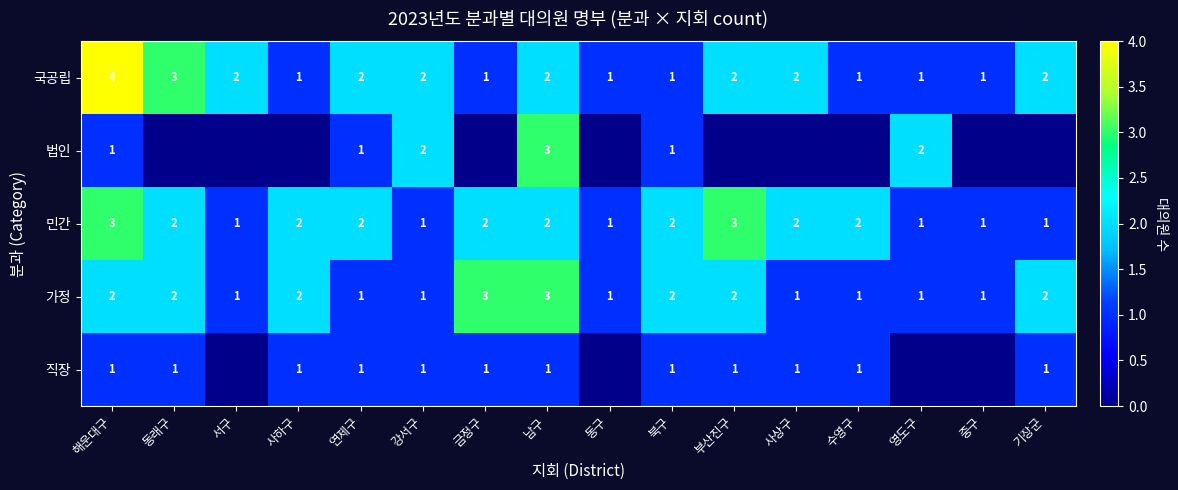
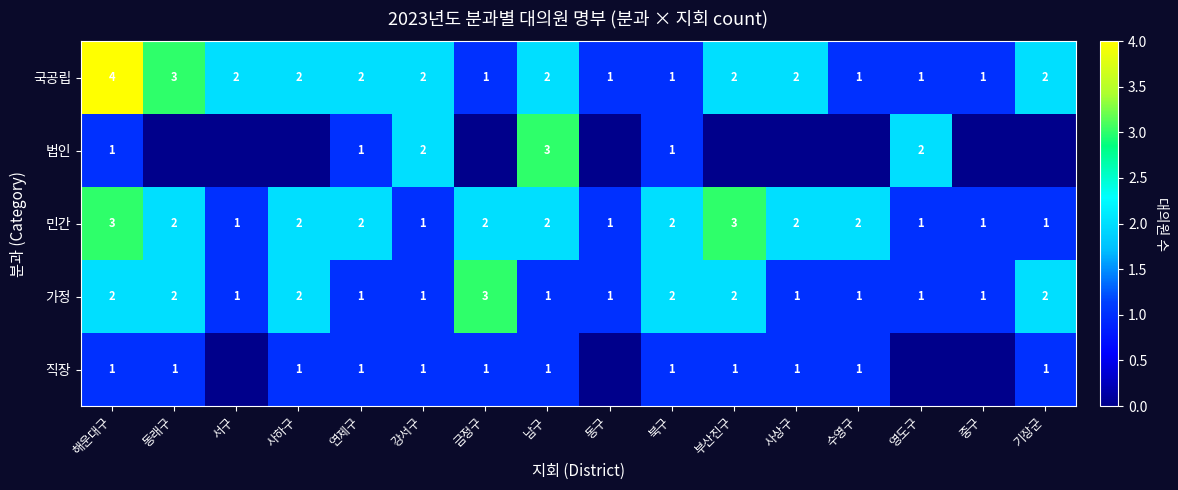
국공립, 사하구: 1 -> 2
가정, 남구: 3 -> 1
